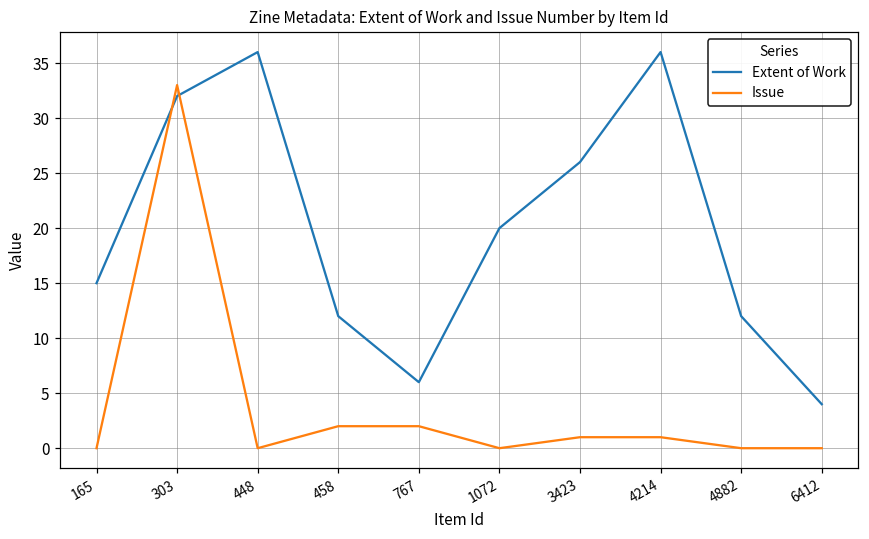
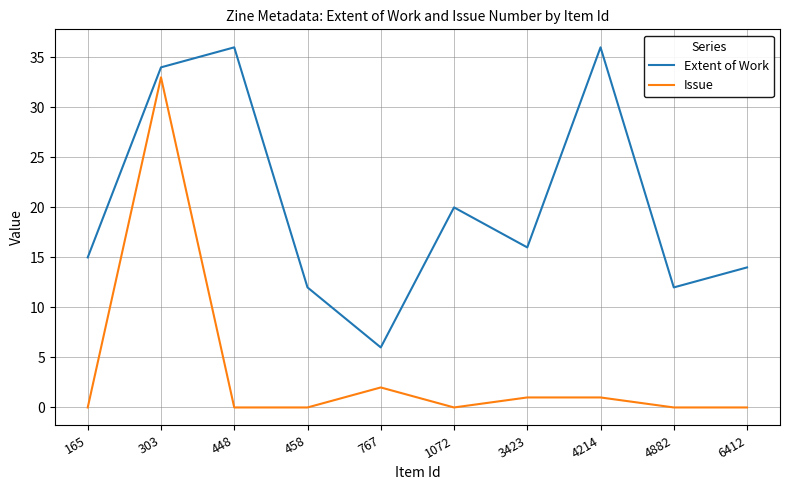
Extent of Work, 303: 32 -> 34
Issue, 458: 2 -> 0
Extent of Work, 3423: 26 -> 16
Extent of Work, 6412: 4 -> 14
